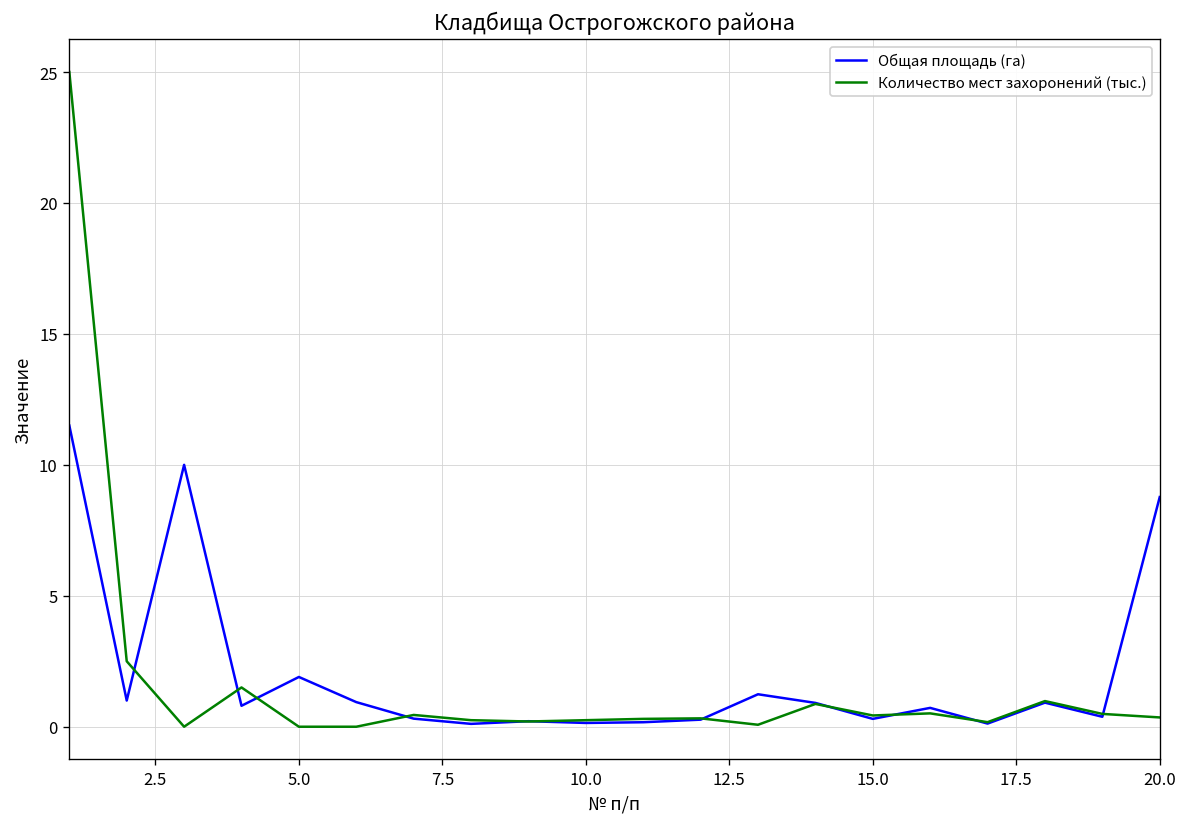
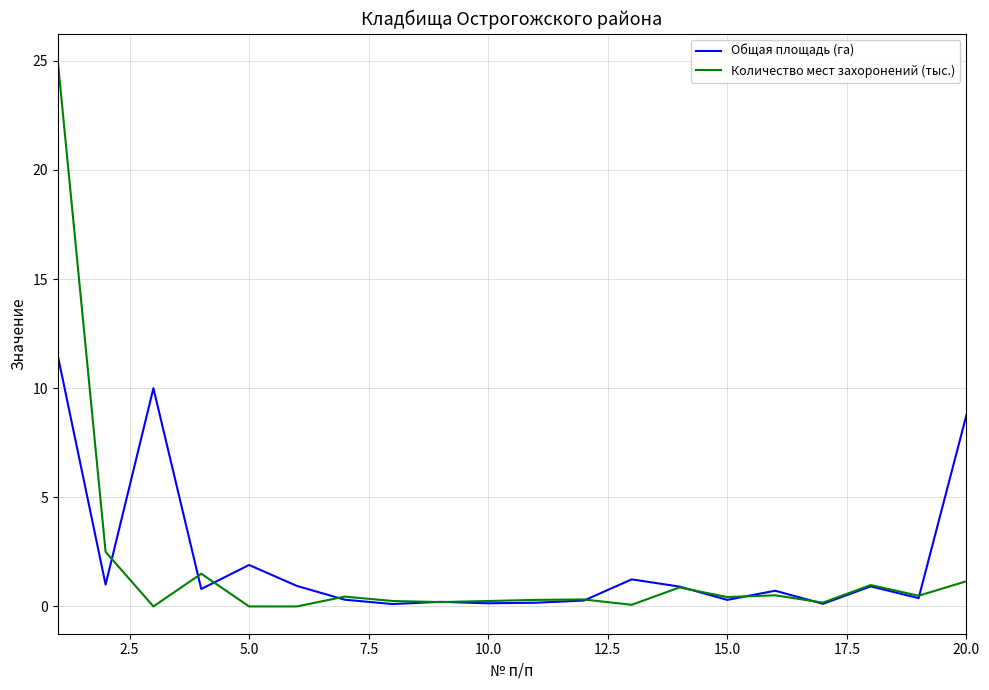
Количество мест захоронений (тыс.), 20.0: 0.4 -> 1.2
